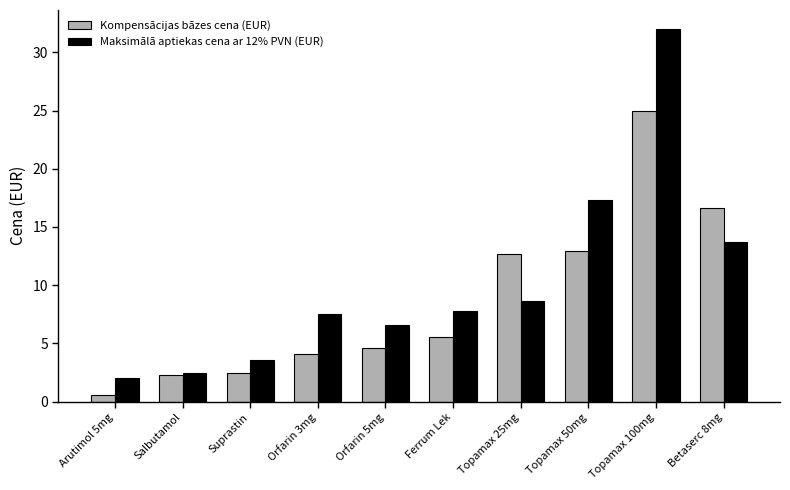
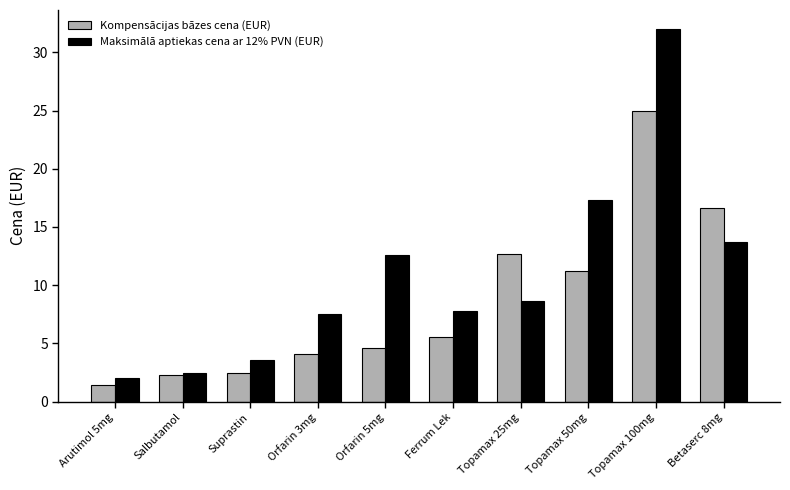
Kompensācijas bāzes cena (EUR), Arutimol 5mg: 0.5 -> 1.4
Maksimālā aptiekas cena ar 12% PVN (EUR), Orfarin 5mg: 6.6 -> 12.6
Kompensācijas bāzes cena (EUR), Topamax 50mg: 13.0 -> 11.2
